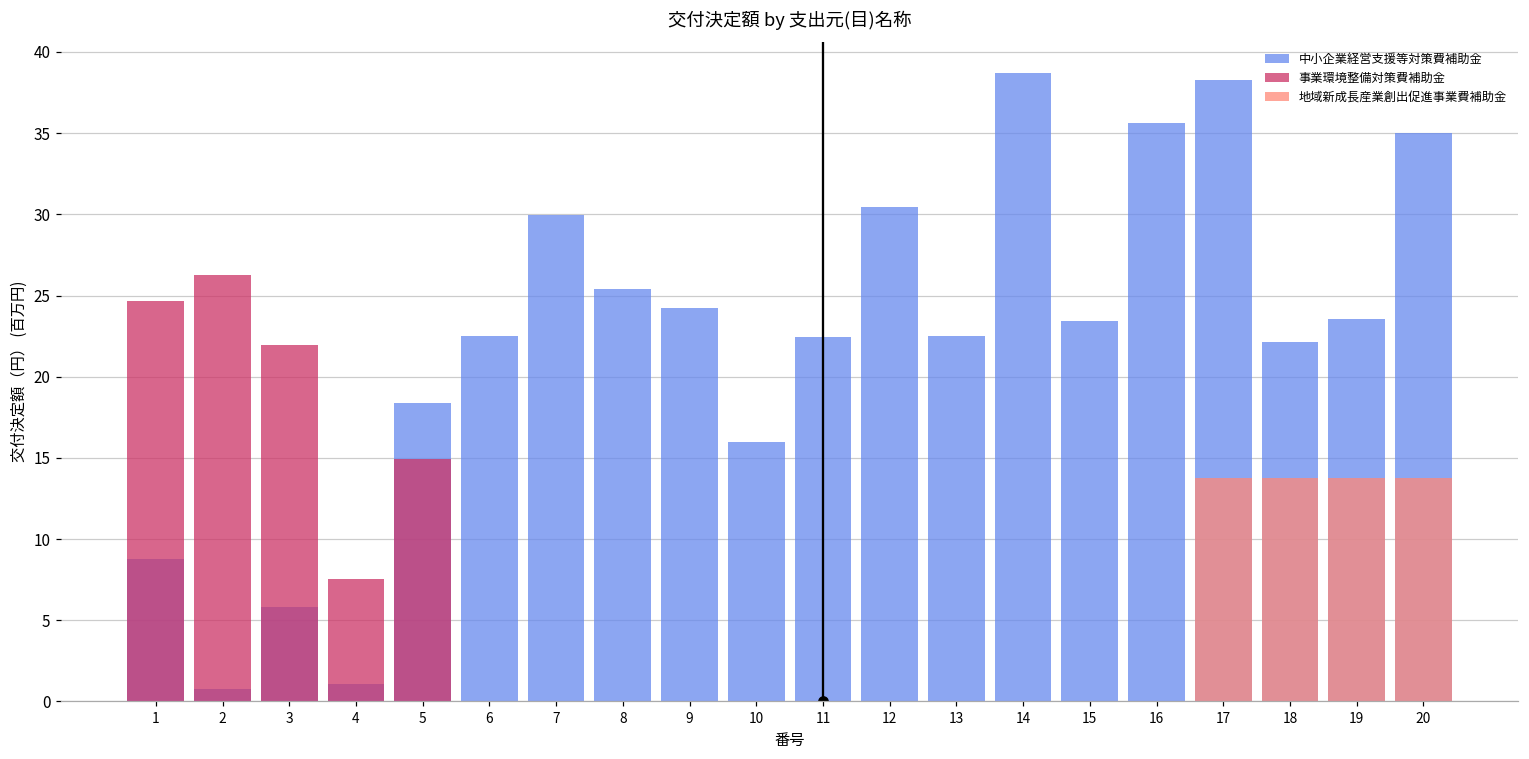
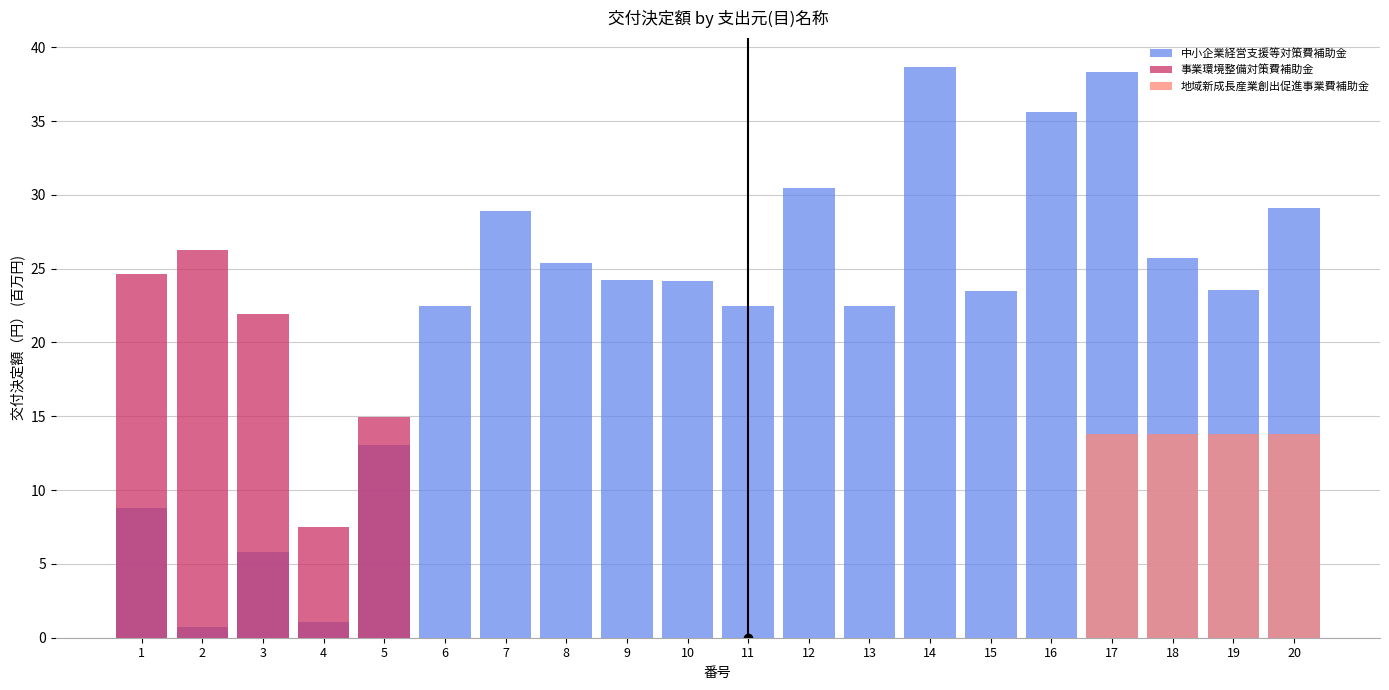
中小企業経営支援等対策費補助金, 5: 18.4 -> 13.1
中小企業経営支援等対策費補助金, 7: 30.0 -> 28.9
中小企業経営支援等対策費補助金, 10: 16.0 -> 24.2
中小企業経営支援等対策費補助金, 18: 22.2 -> 25.7
中小企業経営支援等対策費補助金, 20: 35.0 -> 29.1
